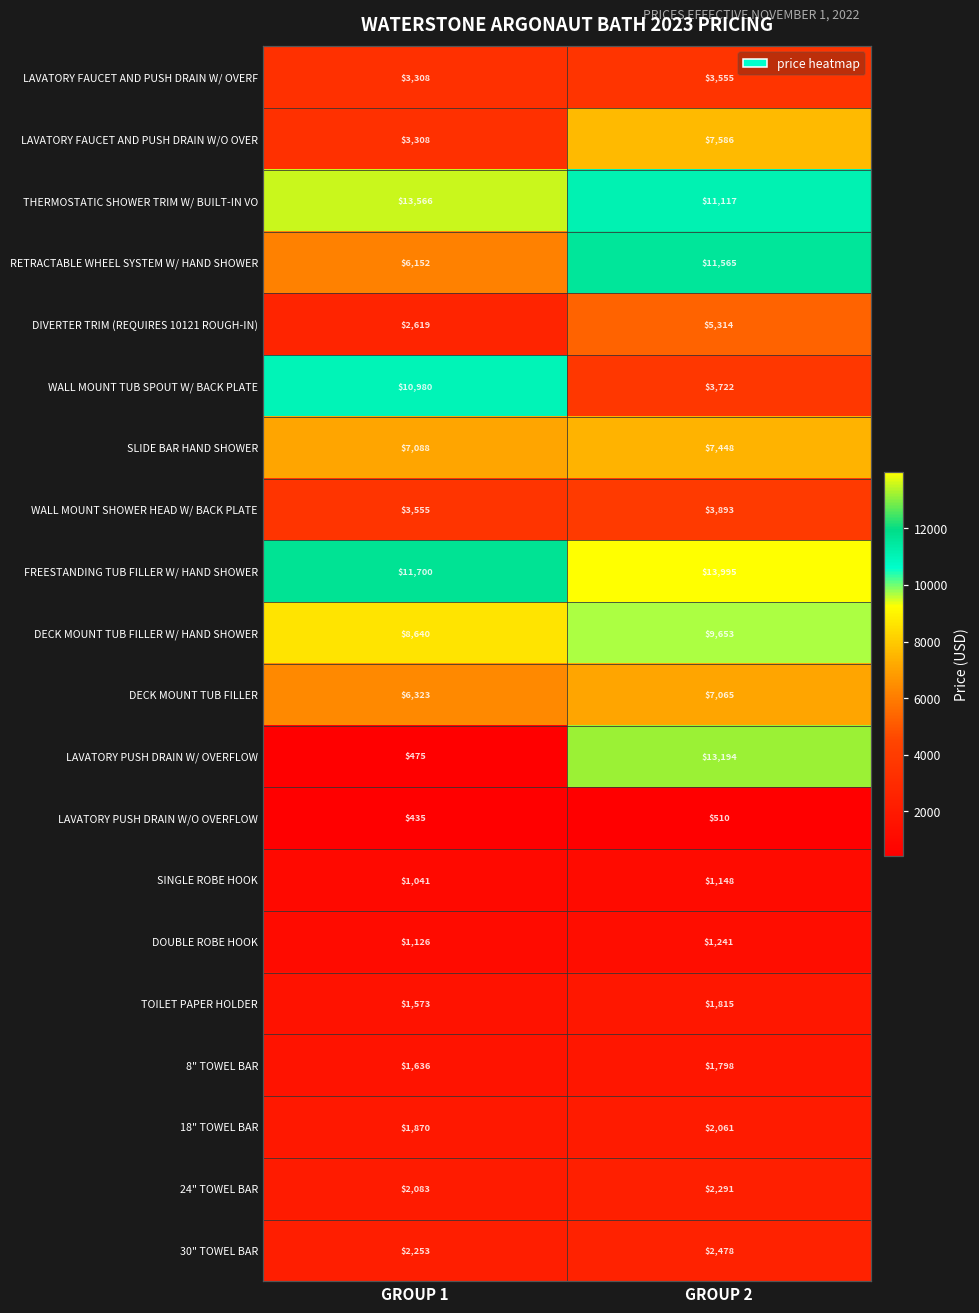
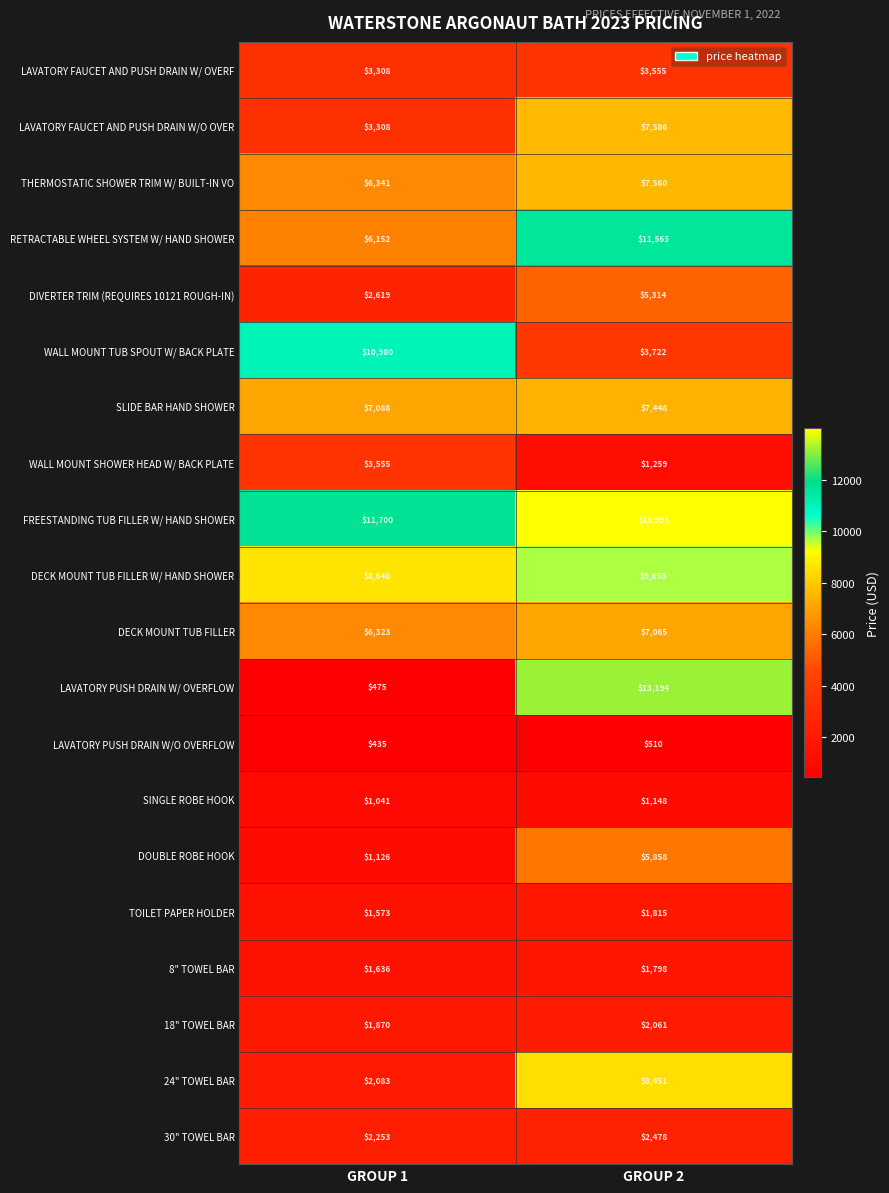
THERMOSTATIC SHOWER TRIM W/ BUILT-IN VO, GROUP 1: $13,566 -> $6,341
THERMOSTATIC SHOWER TRIM W/ BUILT-IN VO, GROUP 2: $11,117 -> $7,560
WALL MOUNT SHOWER HEAD W/ BACK PLATE, GROUP 2: $3,893 -> $1,259
DOUBLE ROBE HOOK, GROUP 2: $1,241 -> $5,858
24" TOWEL BAR, GROUP 2: $2,291 -> $8,451
